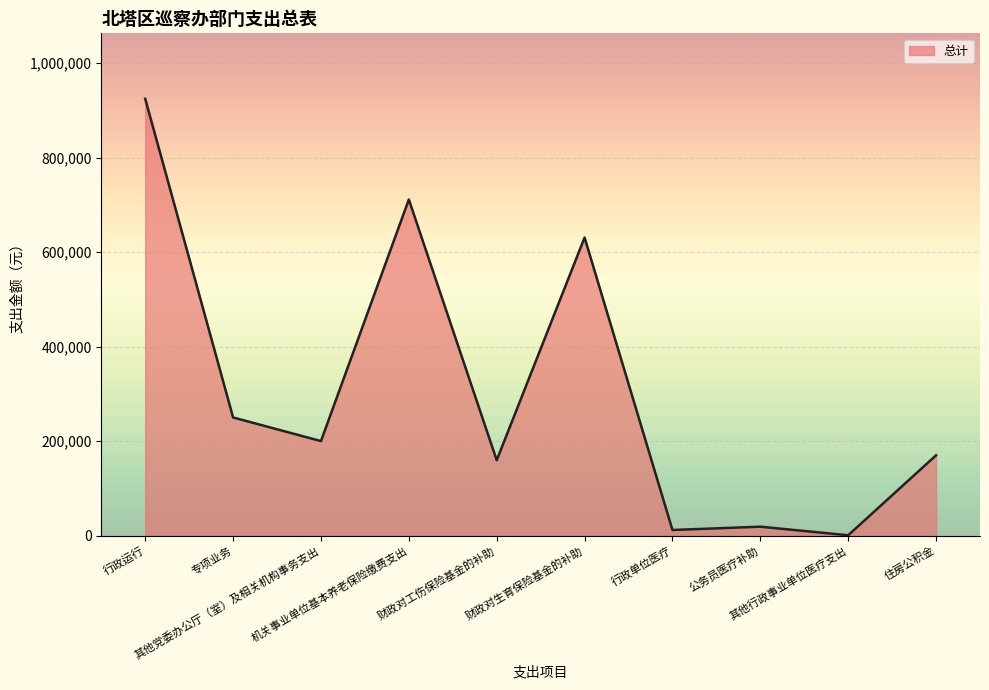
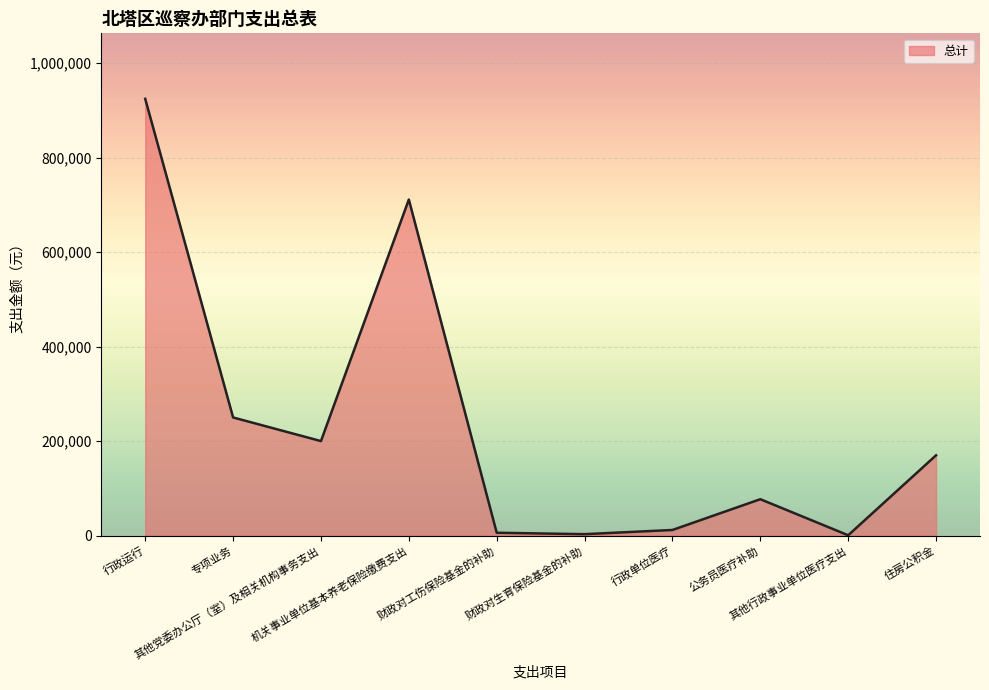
财政对工伤保险基金的补助: 160,000 -> 10,000
财政对生育保险基金的补助: 630,000 -> 0
公务员医疗补助: 20,000 -> 80,000
